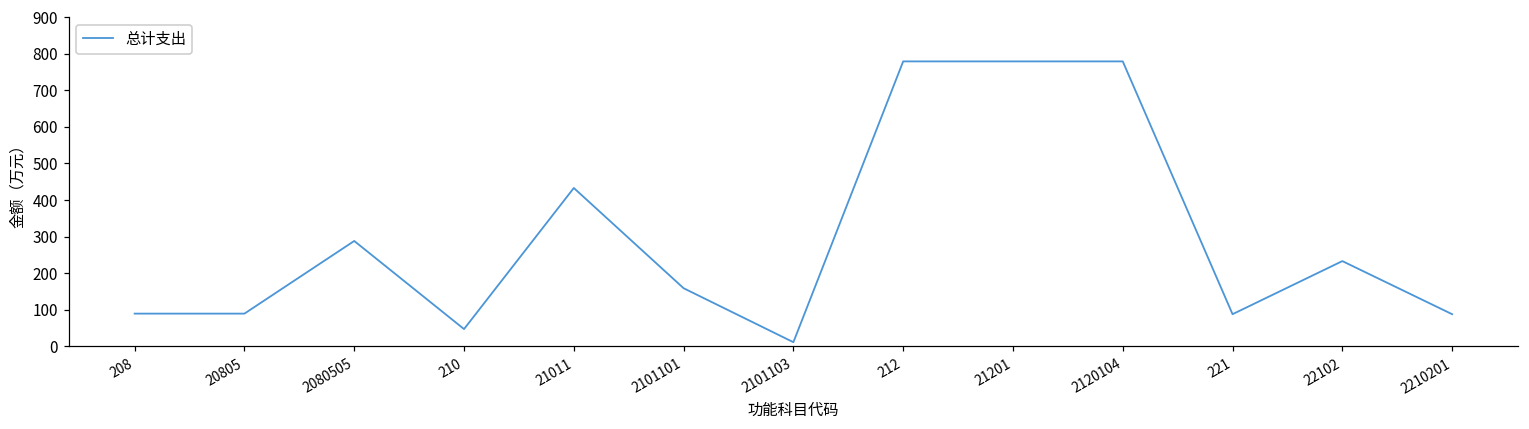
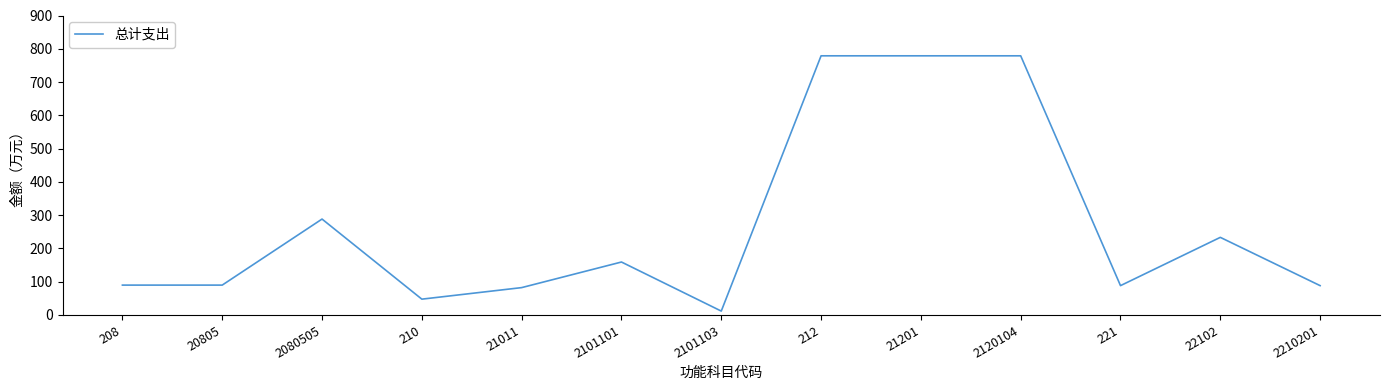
21011: 430 -> 80
